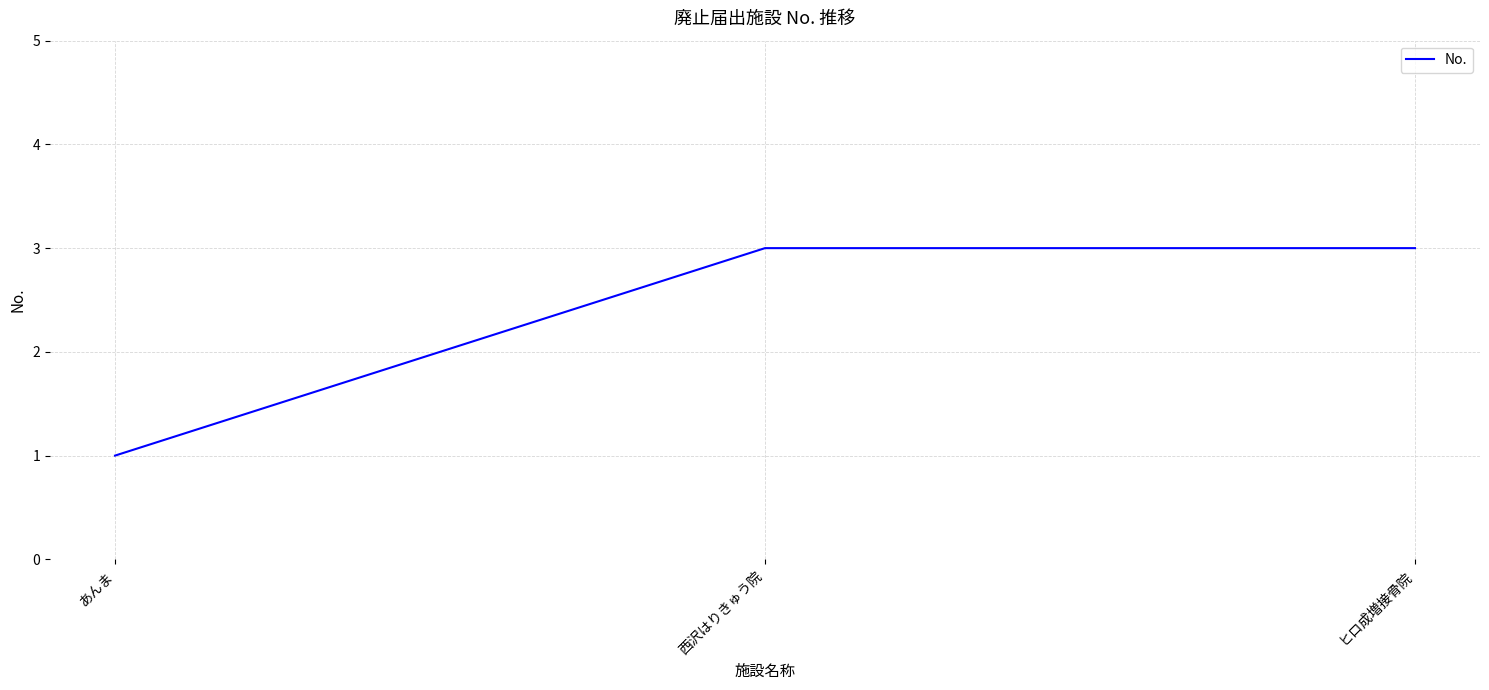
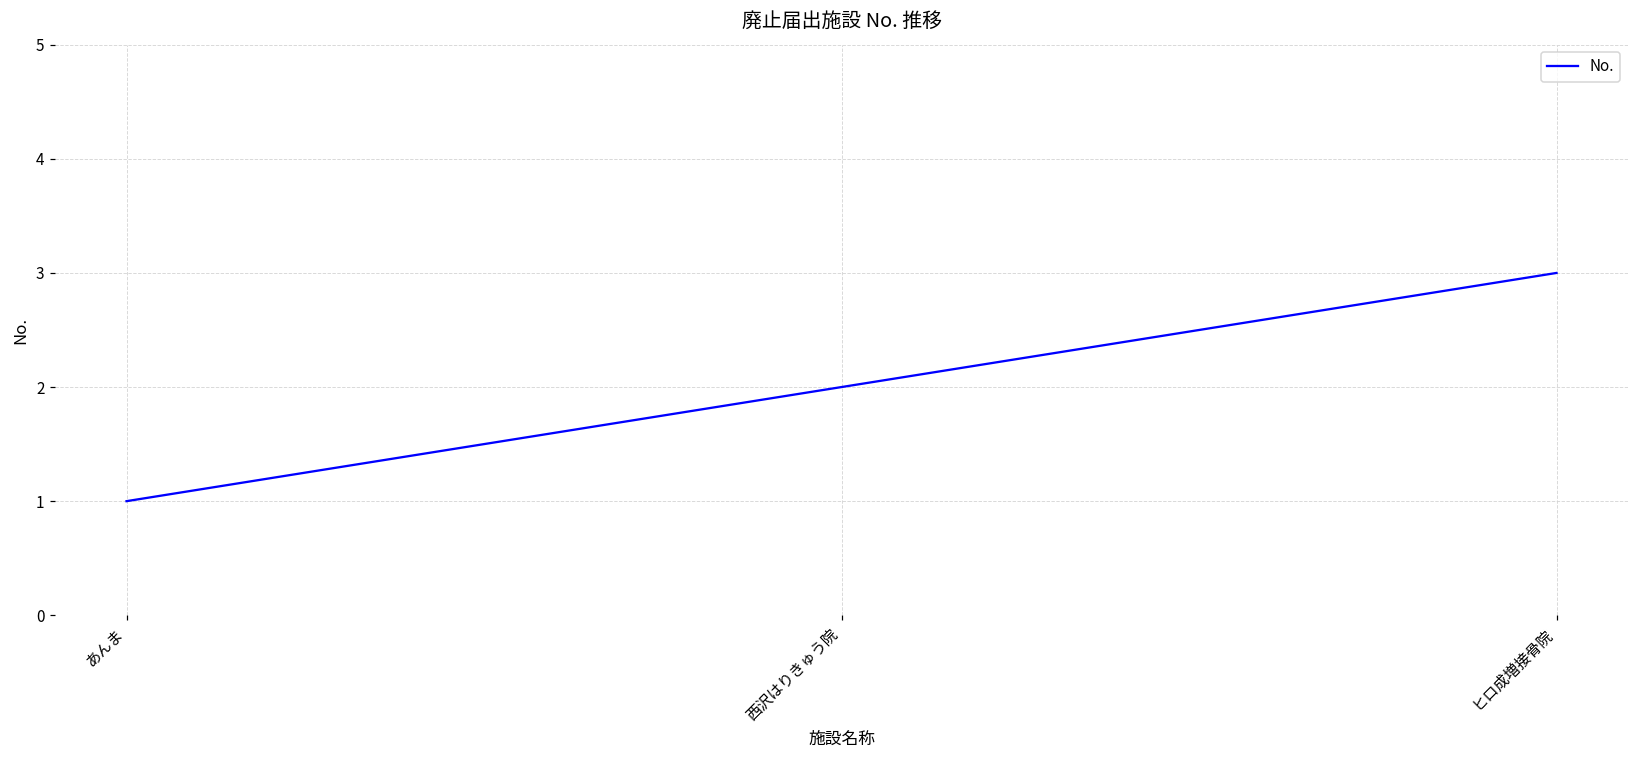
西沢はりきゅう院: 3 -> 2
